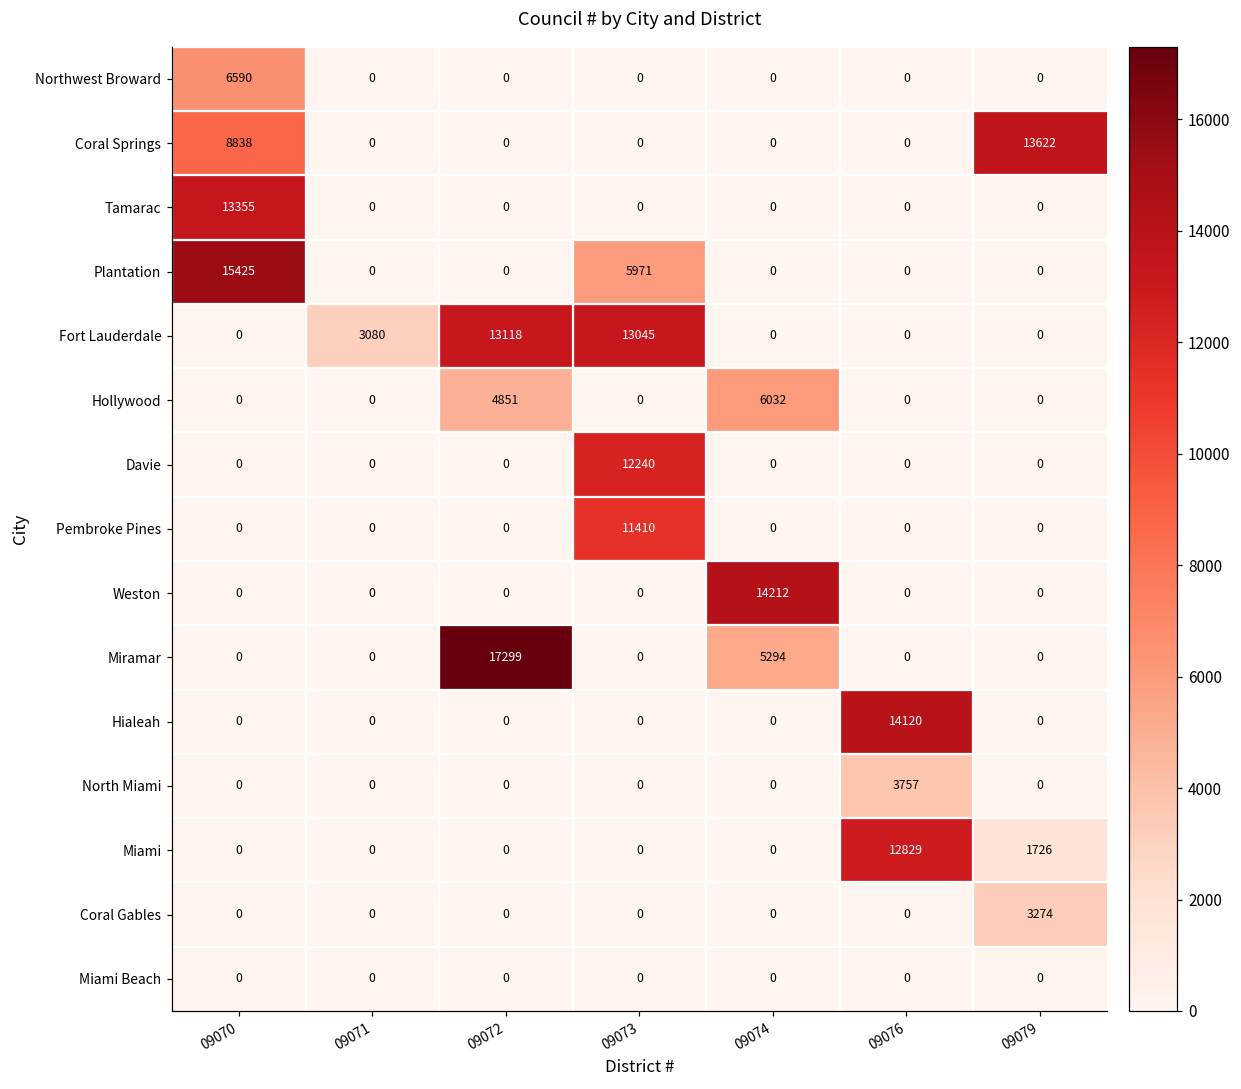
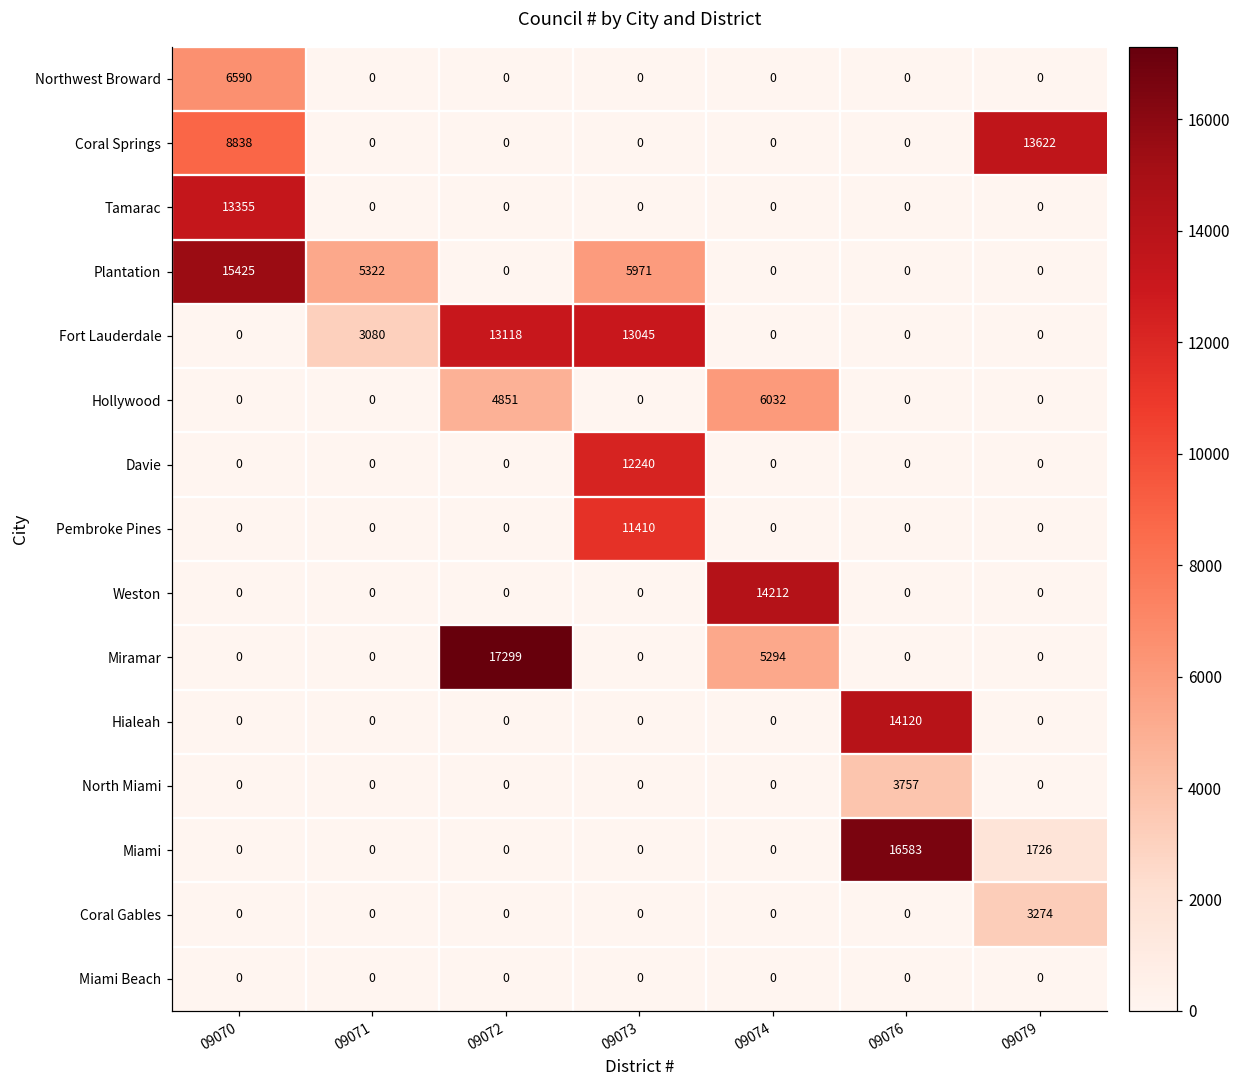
Plantation, 09071: 0 -> 5322
Miami, 09076: 12829 -> 16583
